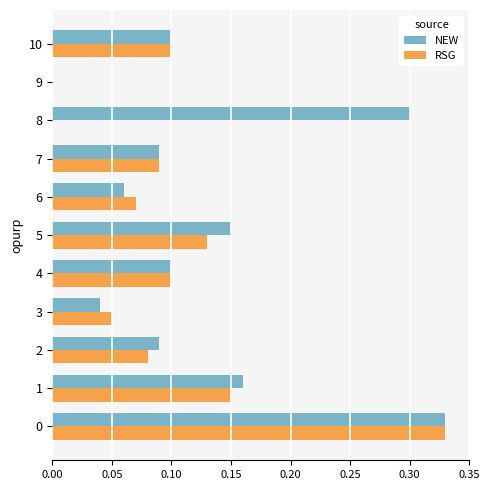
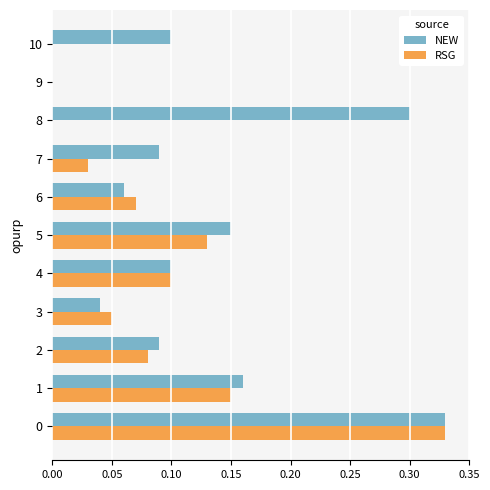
RSG, 10: 0.1 -> 0.0
RSG, 7: 0.09 -> 0.03
